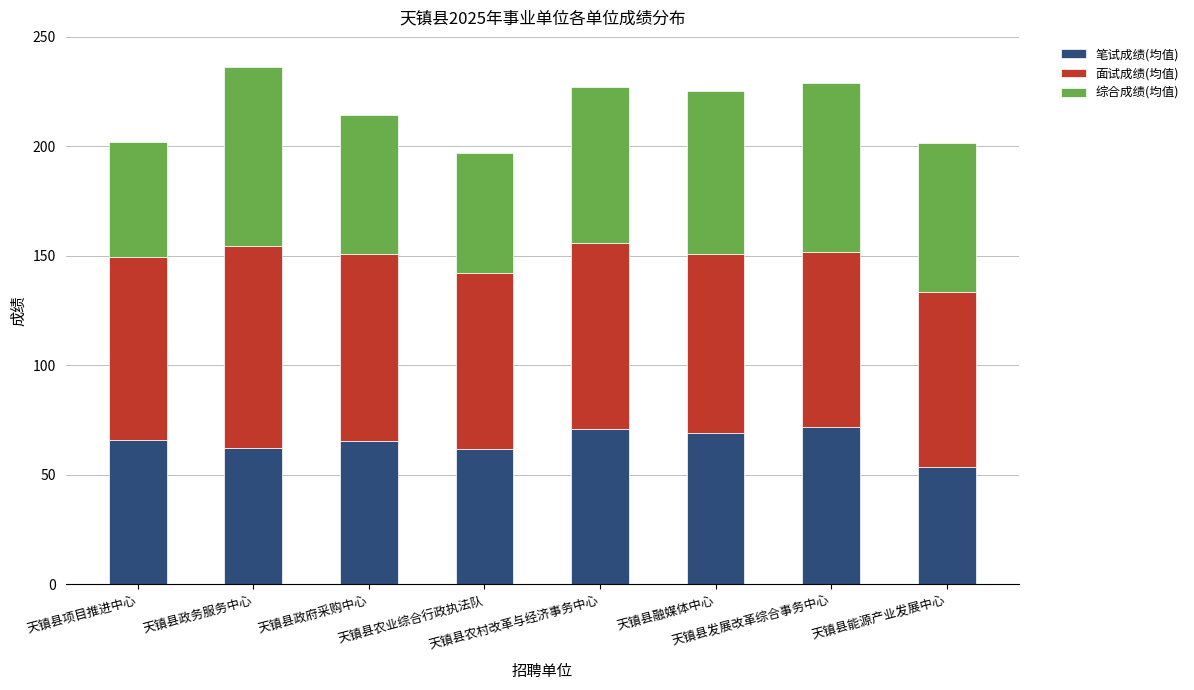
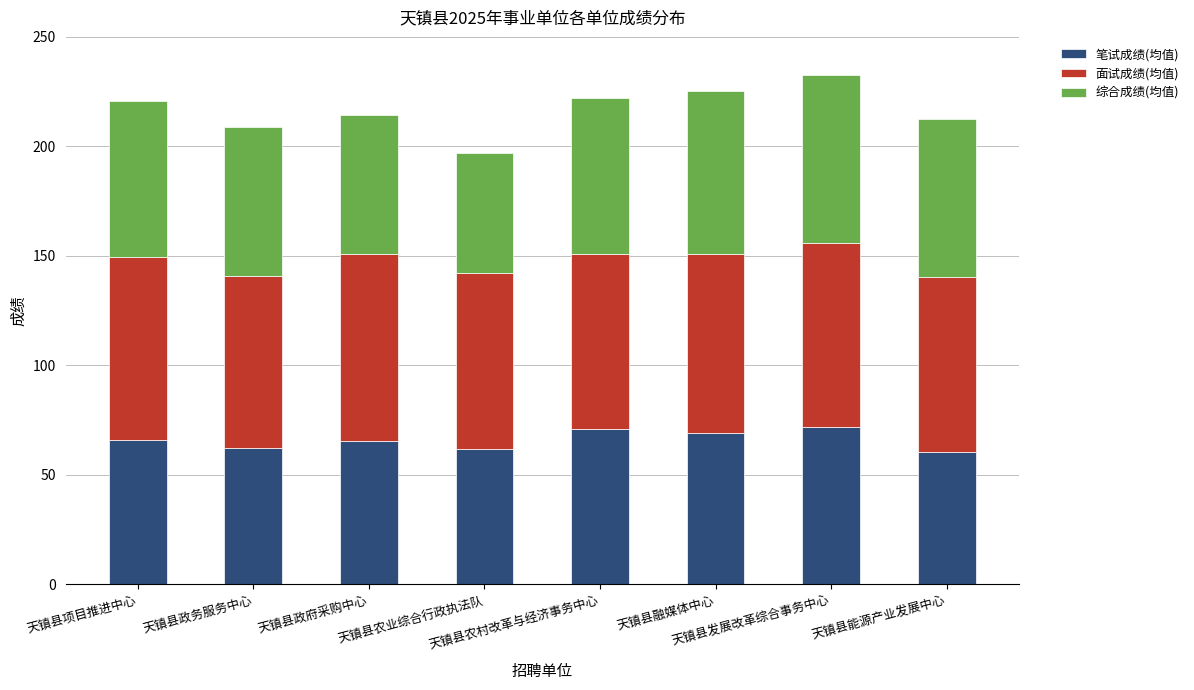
综合成绩(均值), 天镇县项目推进中心: 53 -> 71
面试成绩(均值), 天镇县政务服务中心: 93 -> 79
综合成绩(均值), 天镇县政务服务中心: 81 -> 68
面试成绩(均值), 天镇县农村改革与经济事务中心: 85 -> 80
面试成绩(均值), 天镇县发展改革综合事务中心: 80 -> 84
笔试成绩(均值), 天镇县能源产业发展中心: 53 -> 61
综合成绩(均值), 天镇县能源产业发展中心: 68 -> 72
